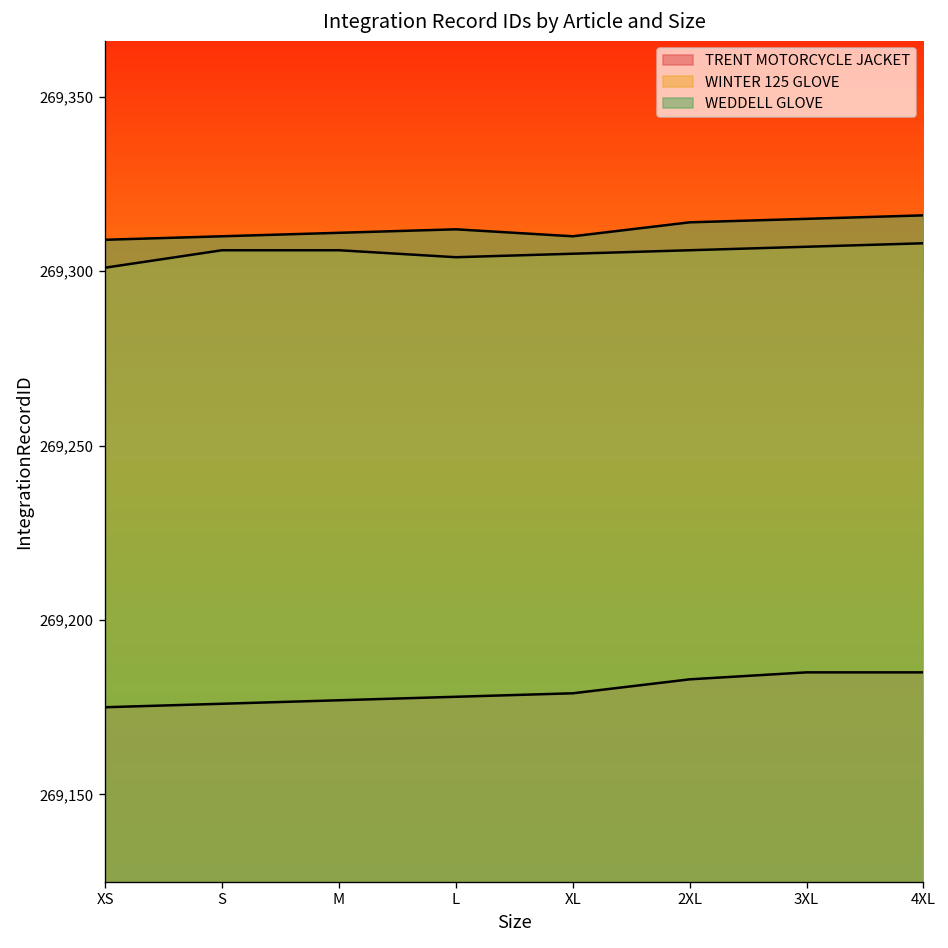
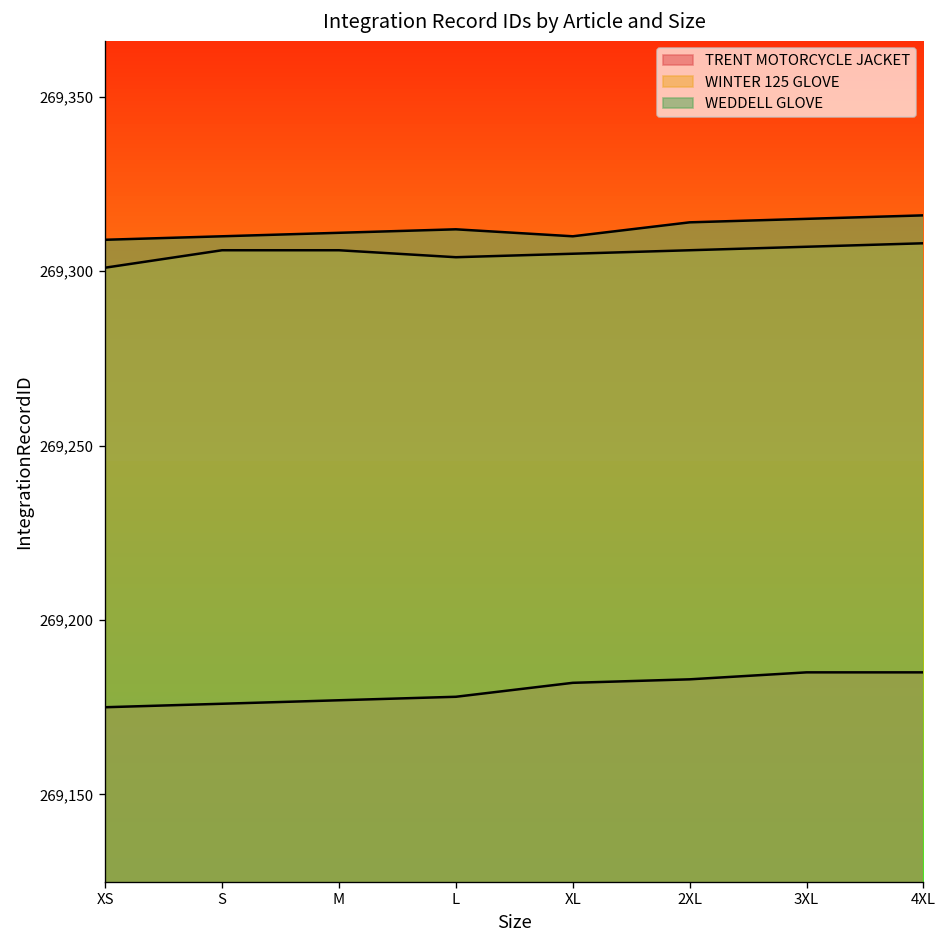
TRENT MOTORCYCLE JACKET, XL: 269,179 -> 269,182
